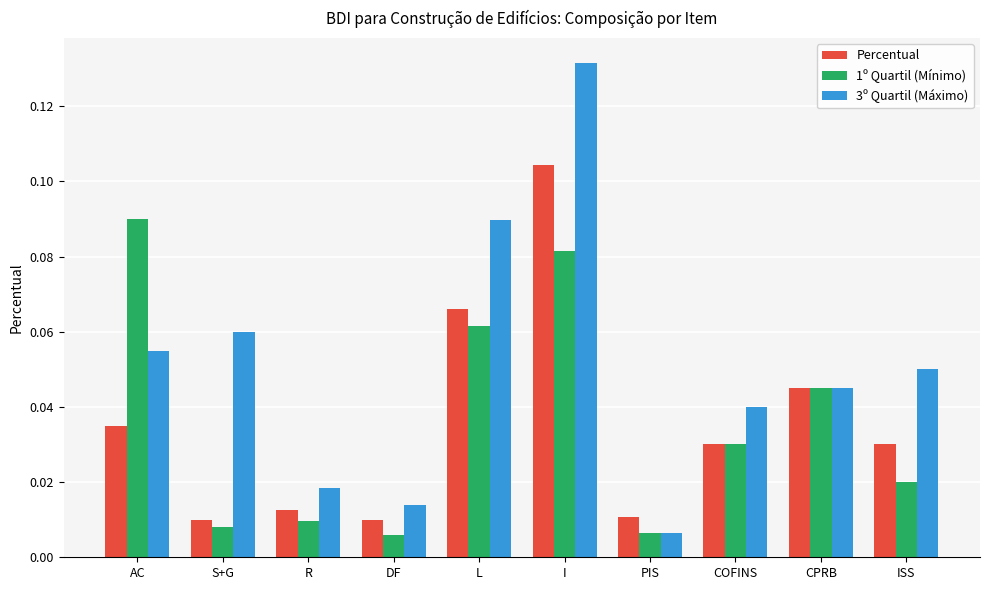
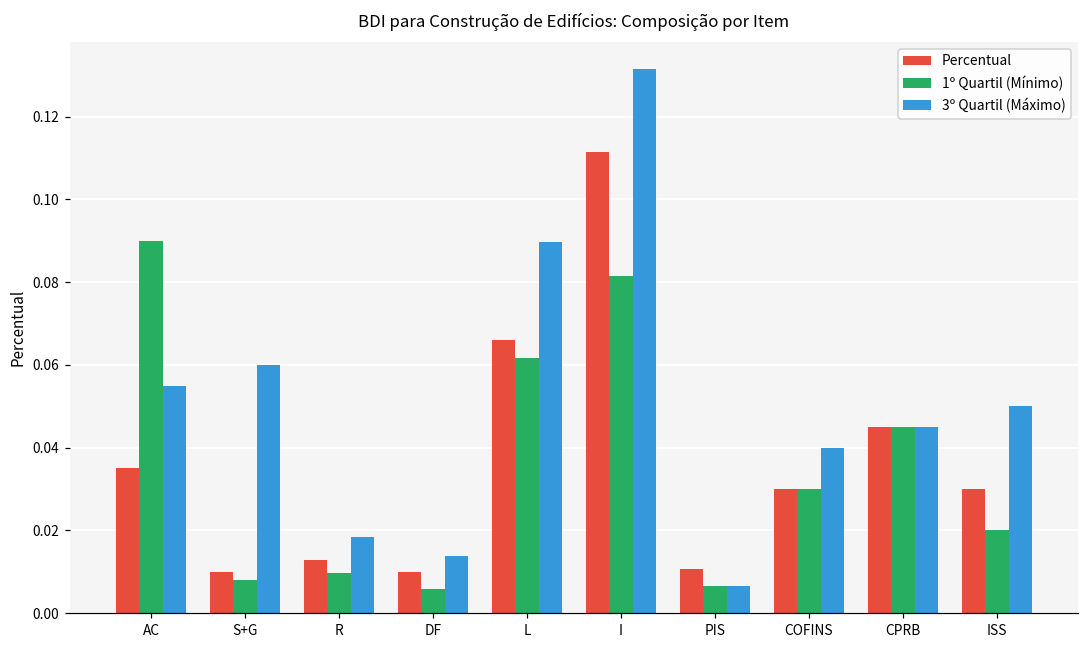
Percentual, I: 0.104 -> 0.112
